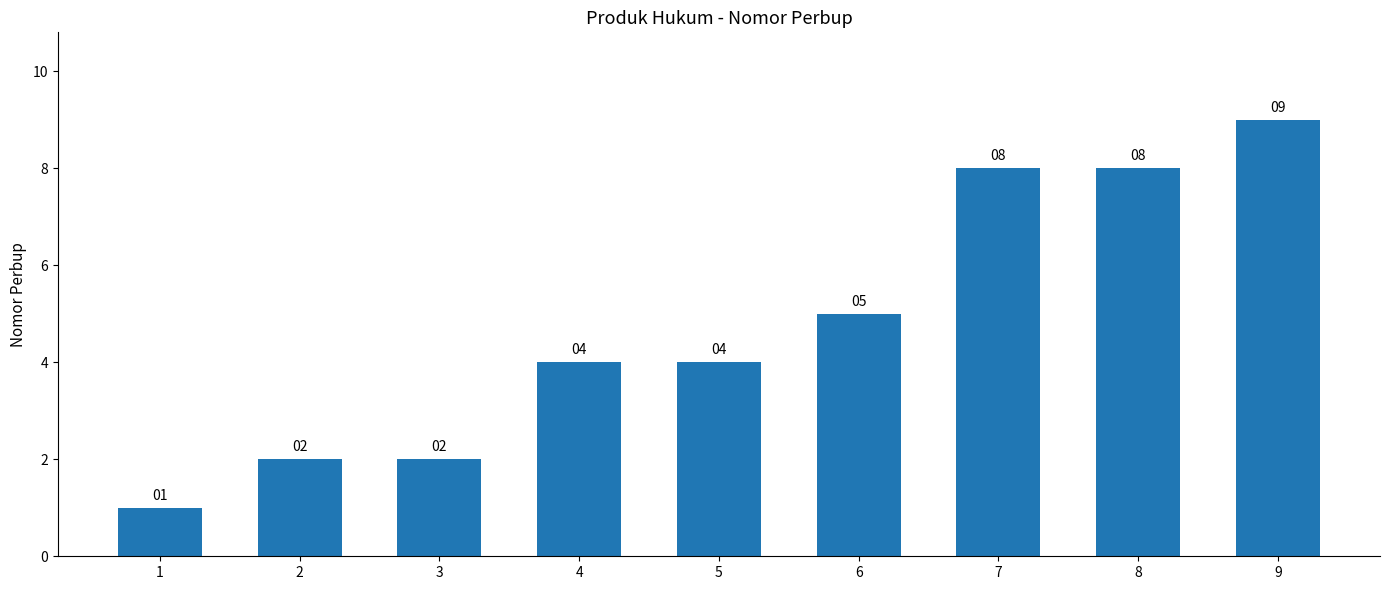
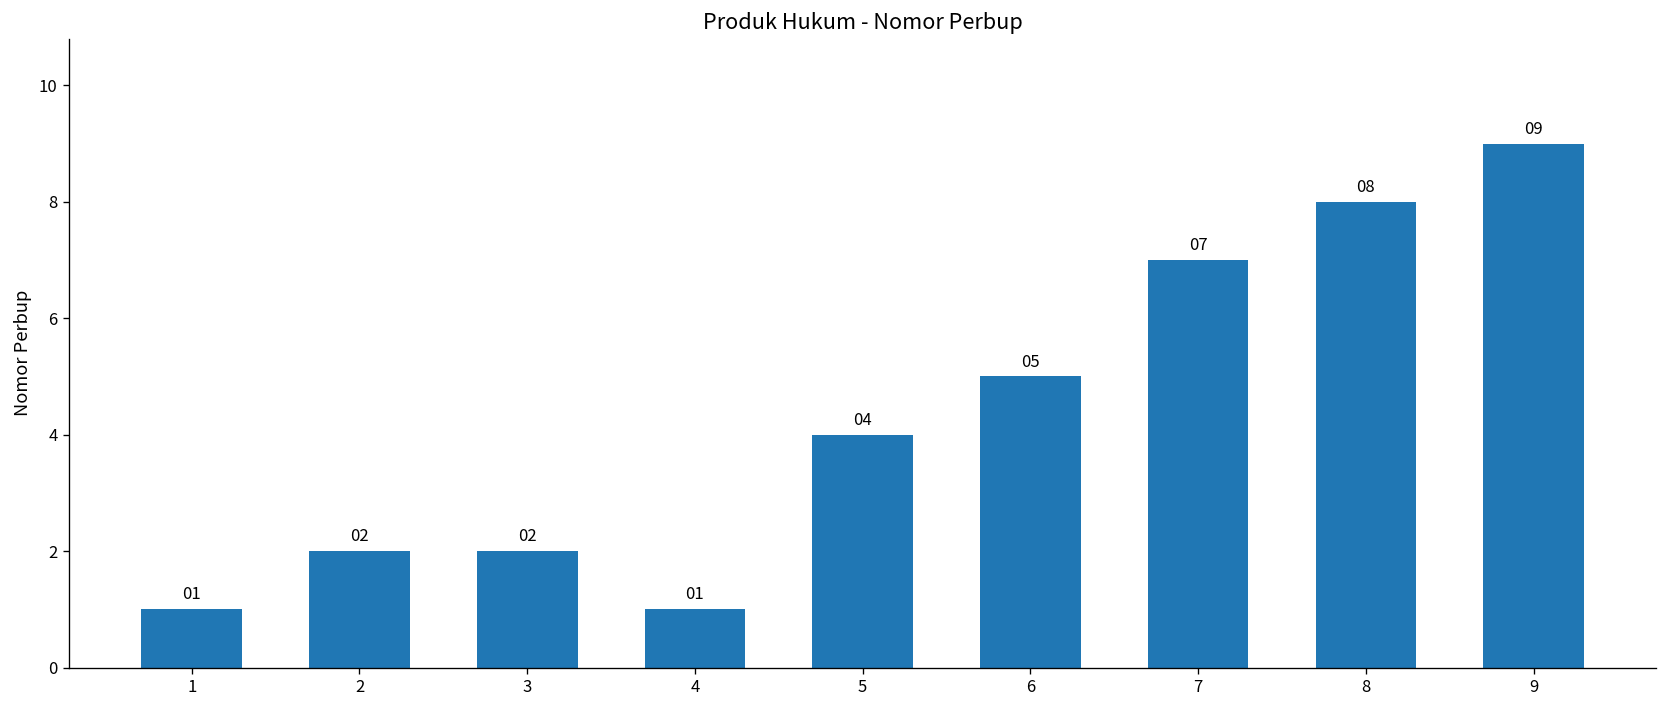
4: 04 -> 01
7: 08 -> 07
